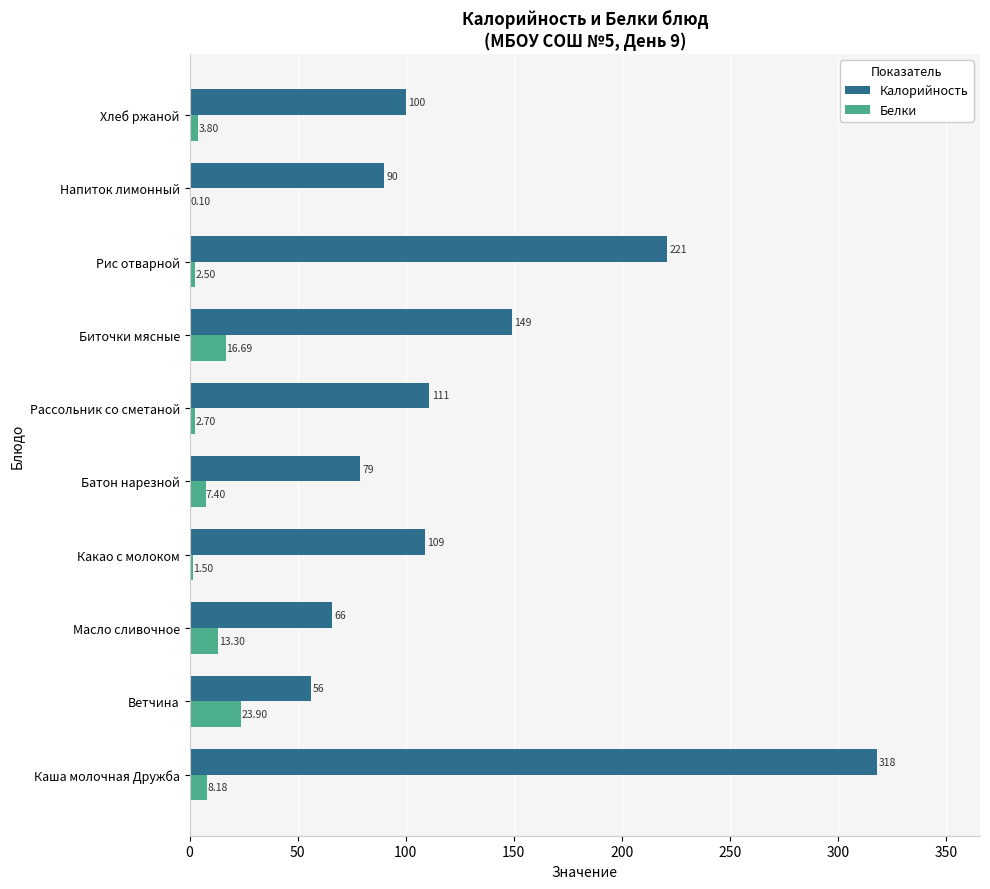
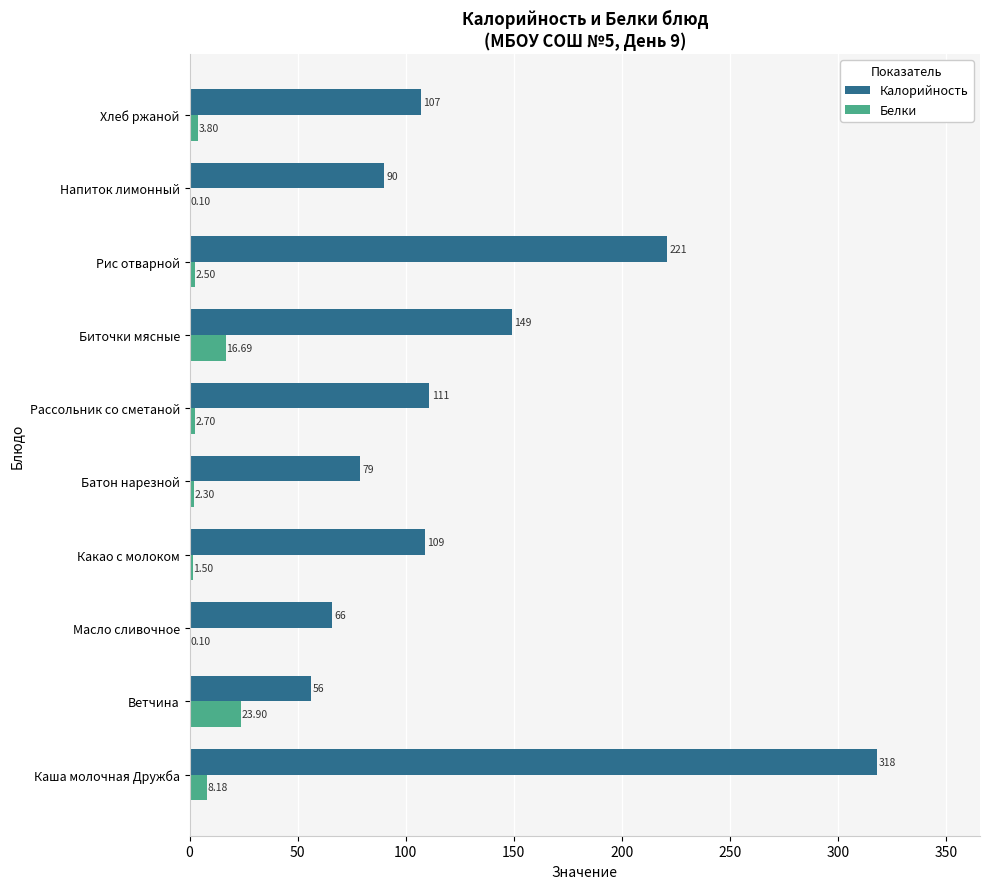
Калорийность, Хлеб ржаной: 100 -> 107
Белки, Батон нарезной: 7.40 -> 2.30
Белки, Масло сливочное: 13.30 -> 0.10
